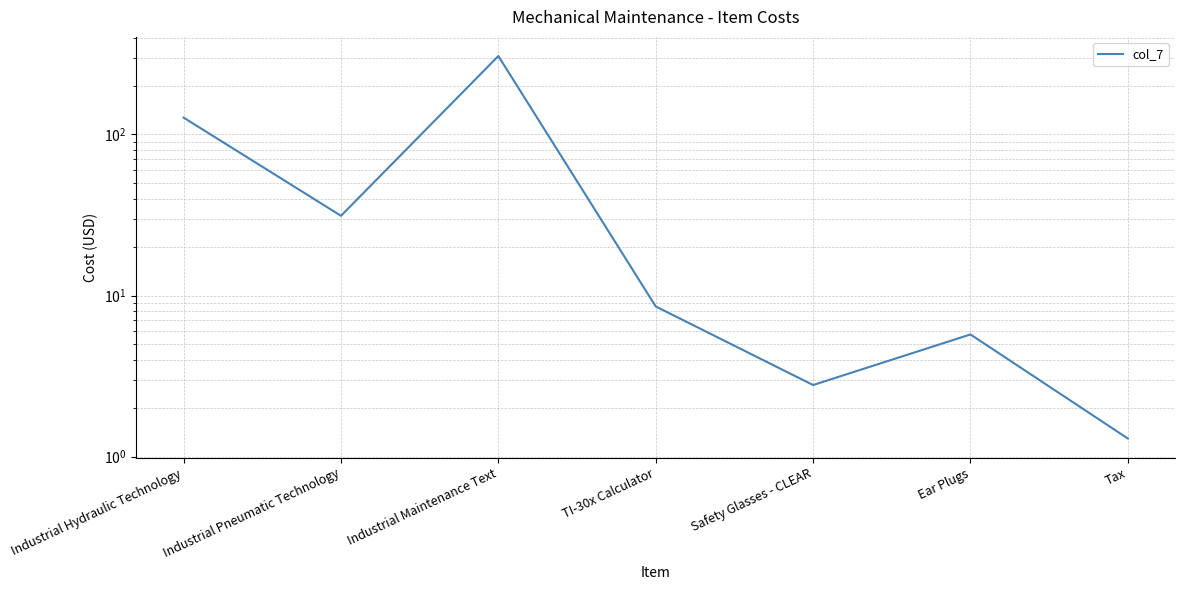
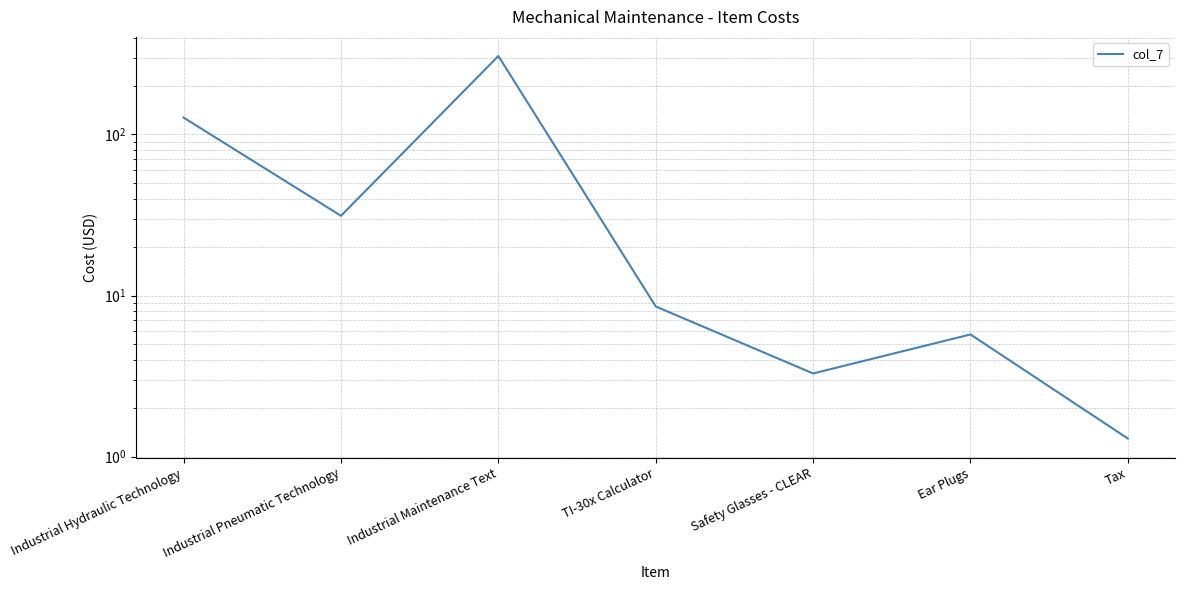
Safety Glasses - CLEAR: 2.8 -> 3.3
